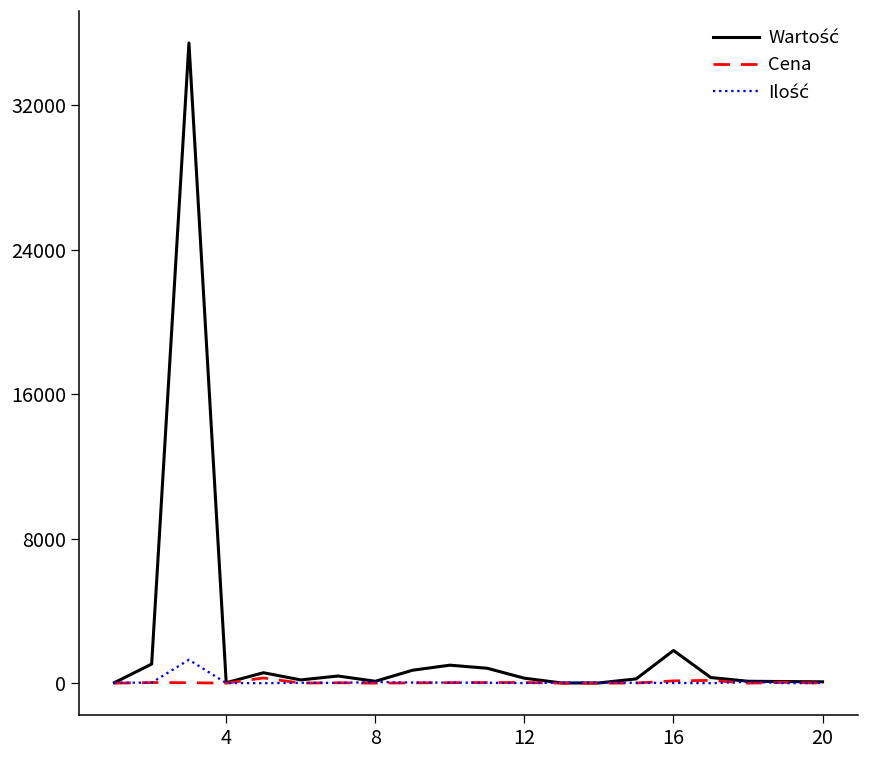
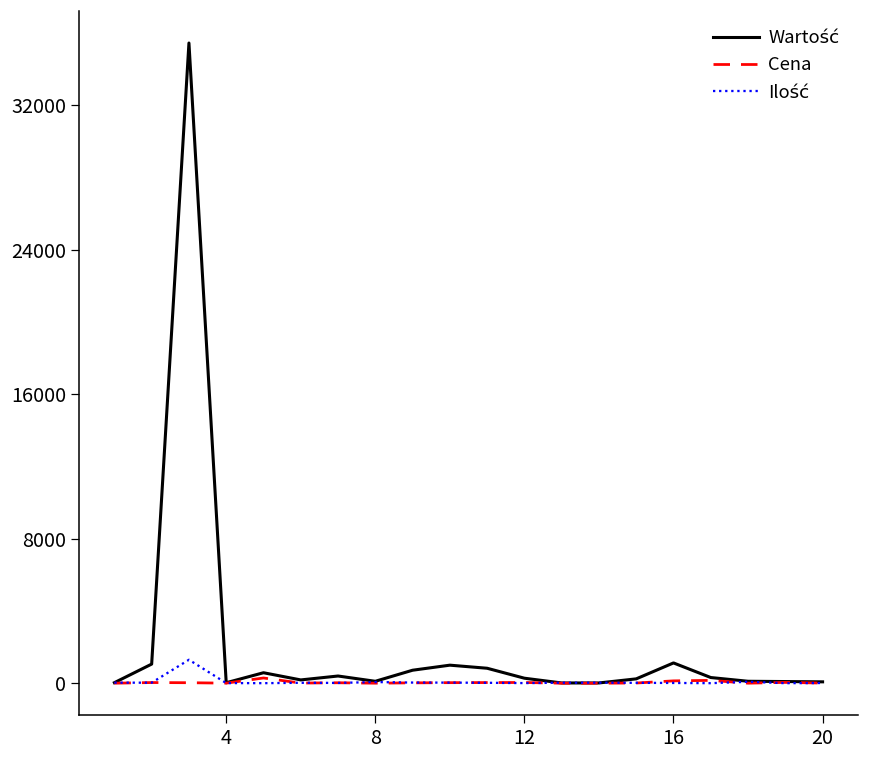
Wartość, 16: 1800 -> 1100
